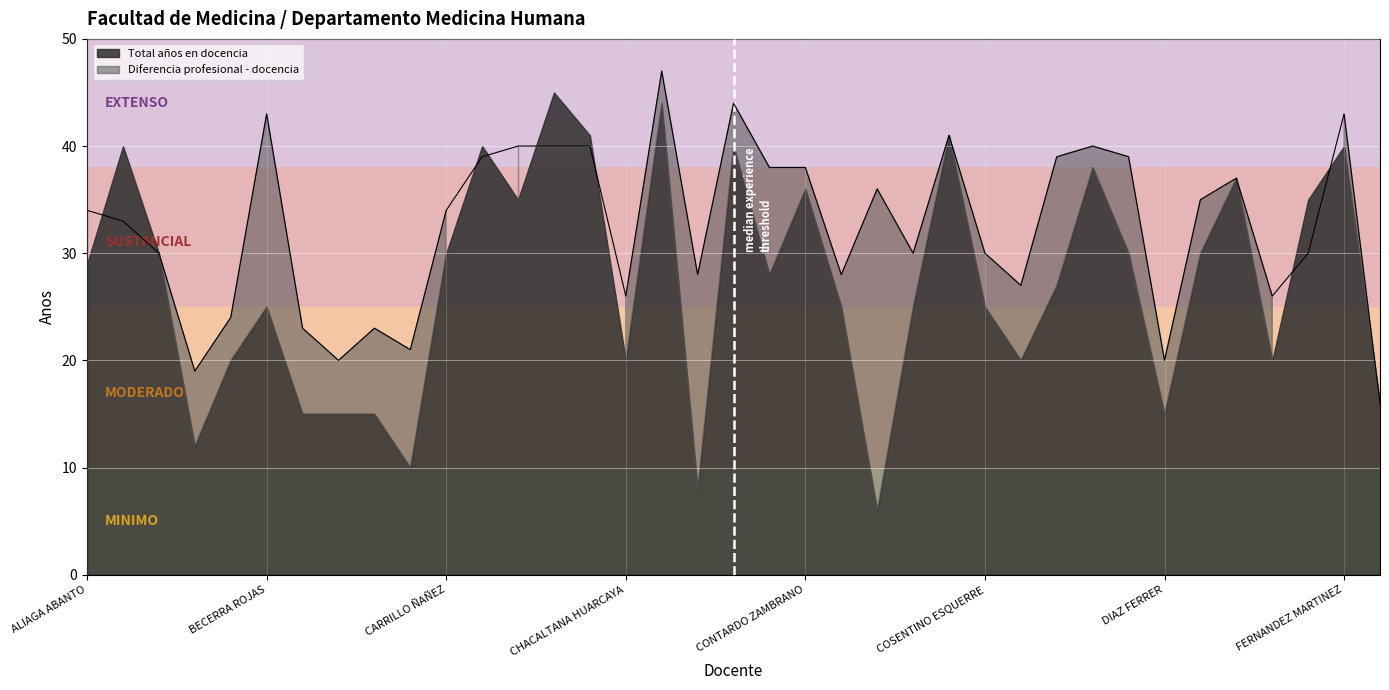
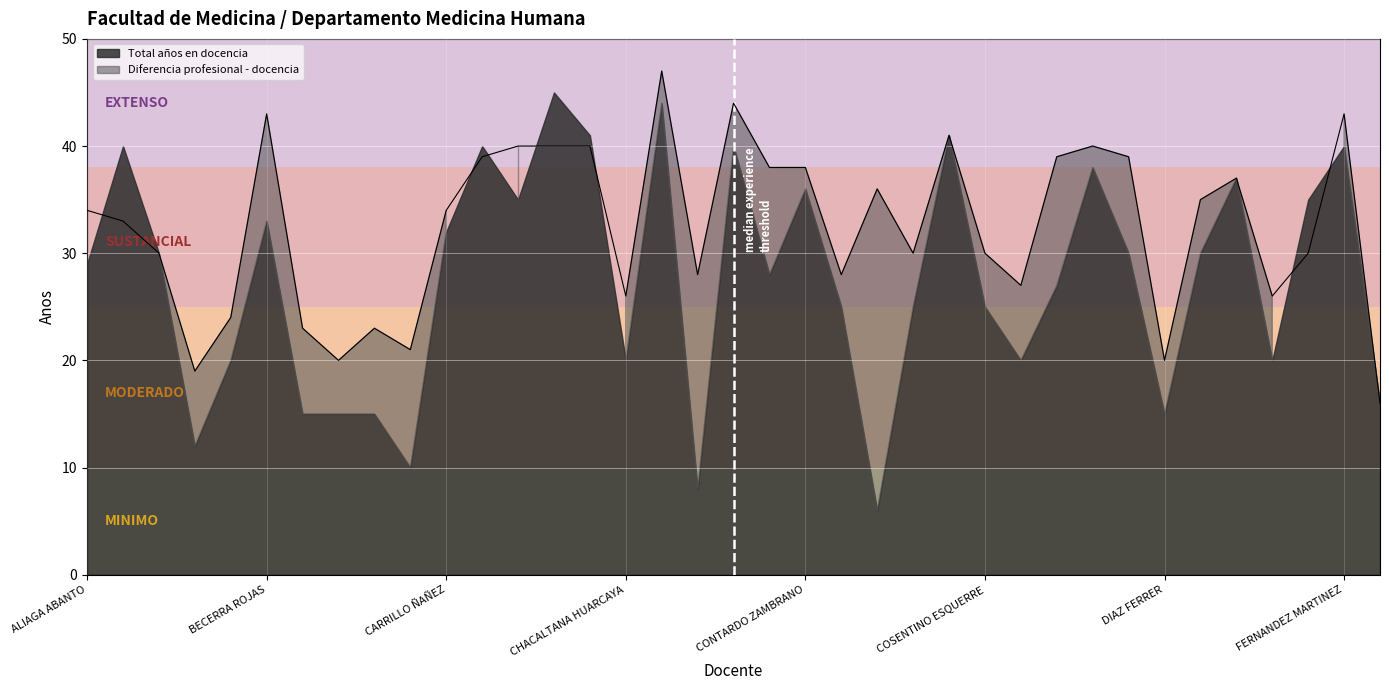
Total años en docencia, BECERRA ROJAS: 25 -> 33
Total años en docencia, CARRILLO ÑAÑEZ: 30 -> 32
